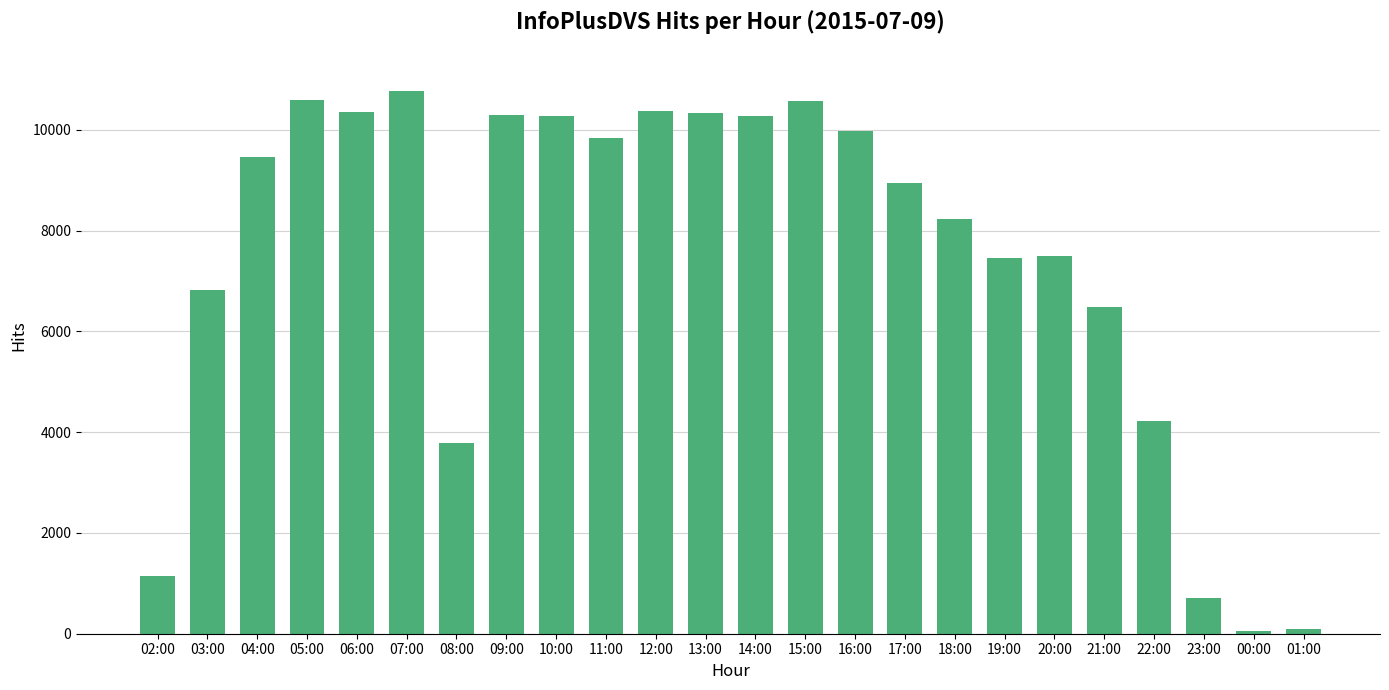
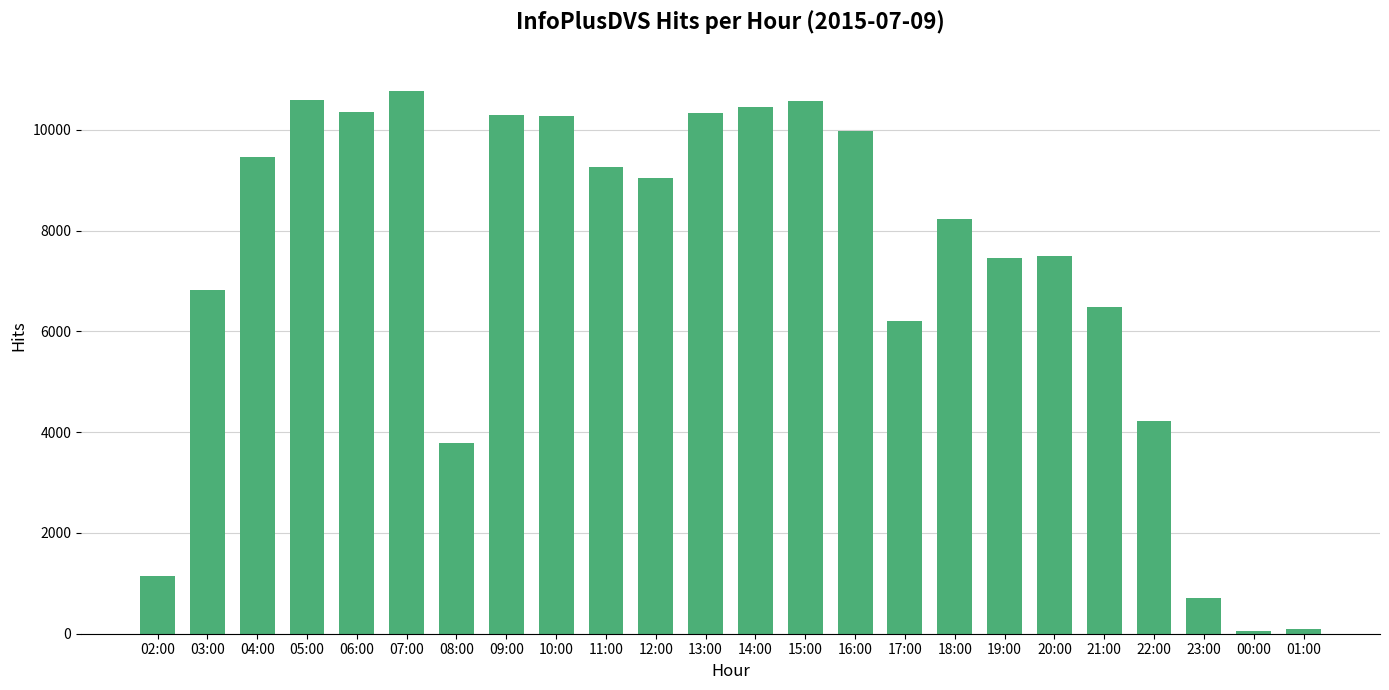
11:00: 9800 -> 9300
12:00: 10400 -> 9000
14:00: 10300 -> 10500
17:00: 8900 -> 6200
